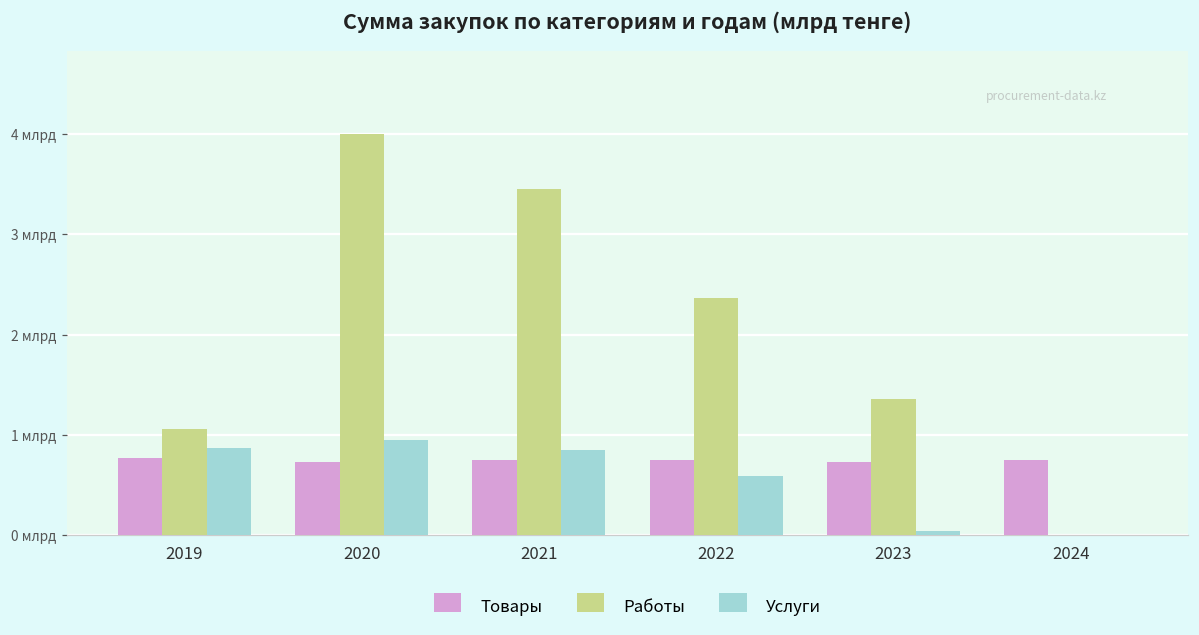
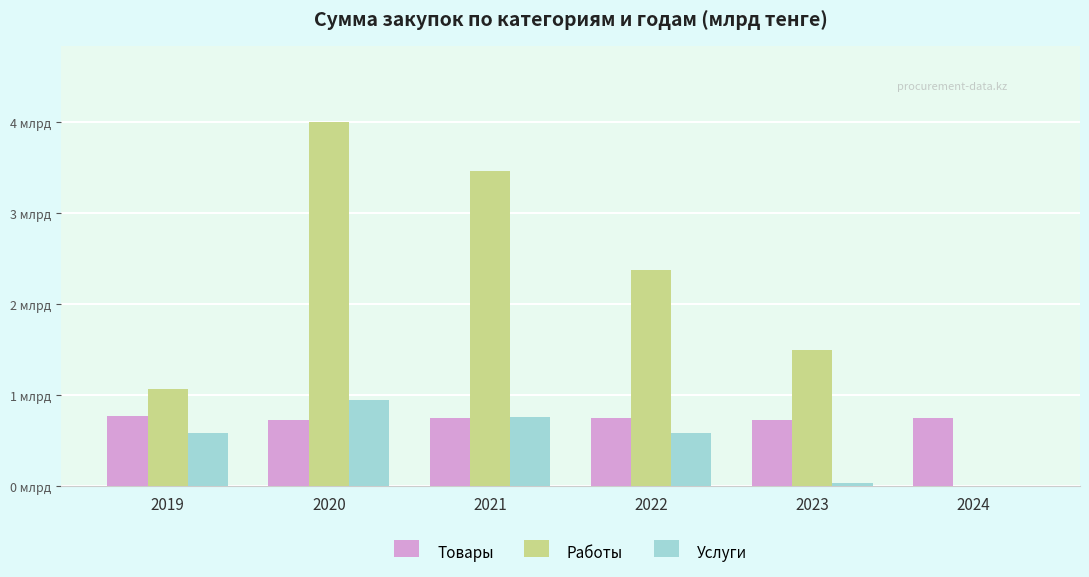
Услуги, 2019: 0.9 млрд -> 0.6 млрд
Услуги, 2021: 0.85 млрд -> 0.76 млрд
Работы, 2023: 1.4 млрд -> 1.5 млрд
